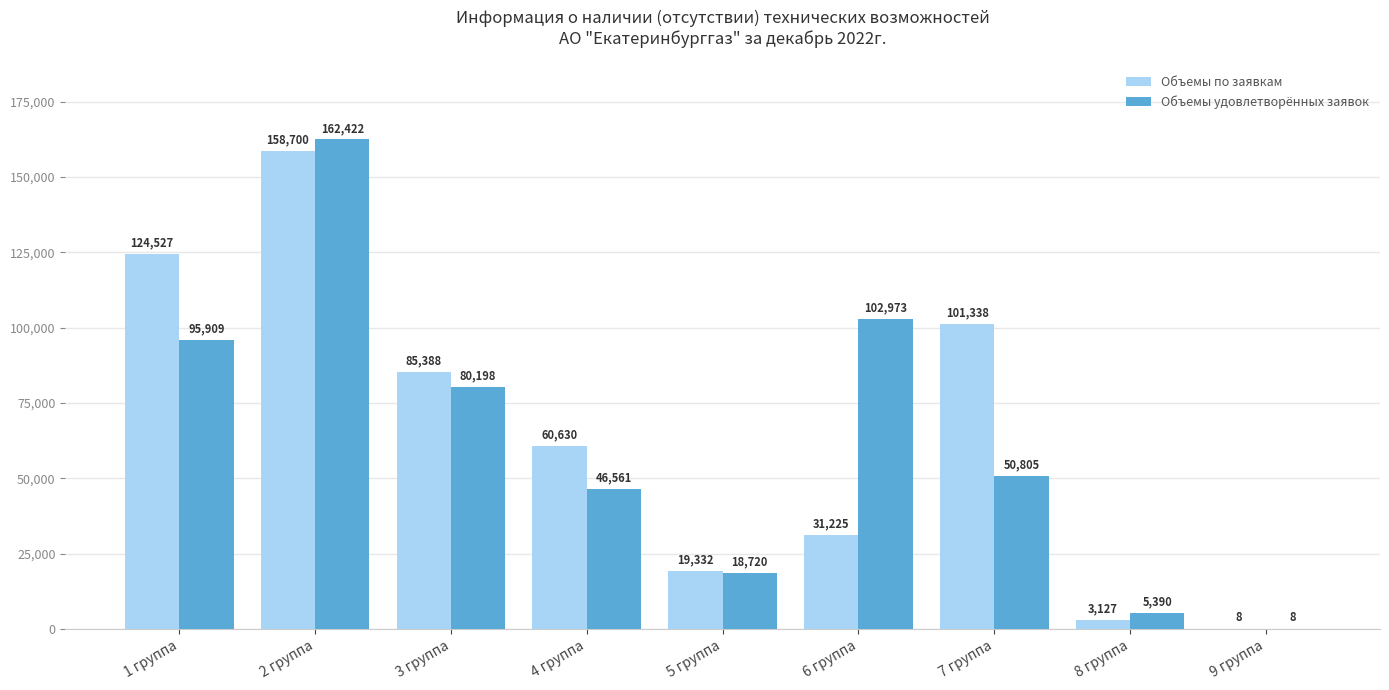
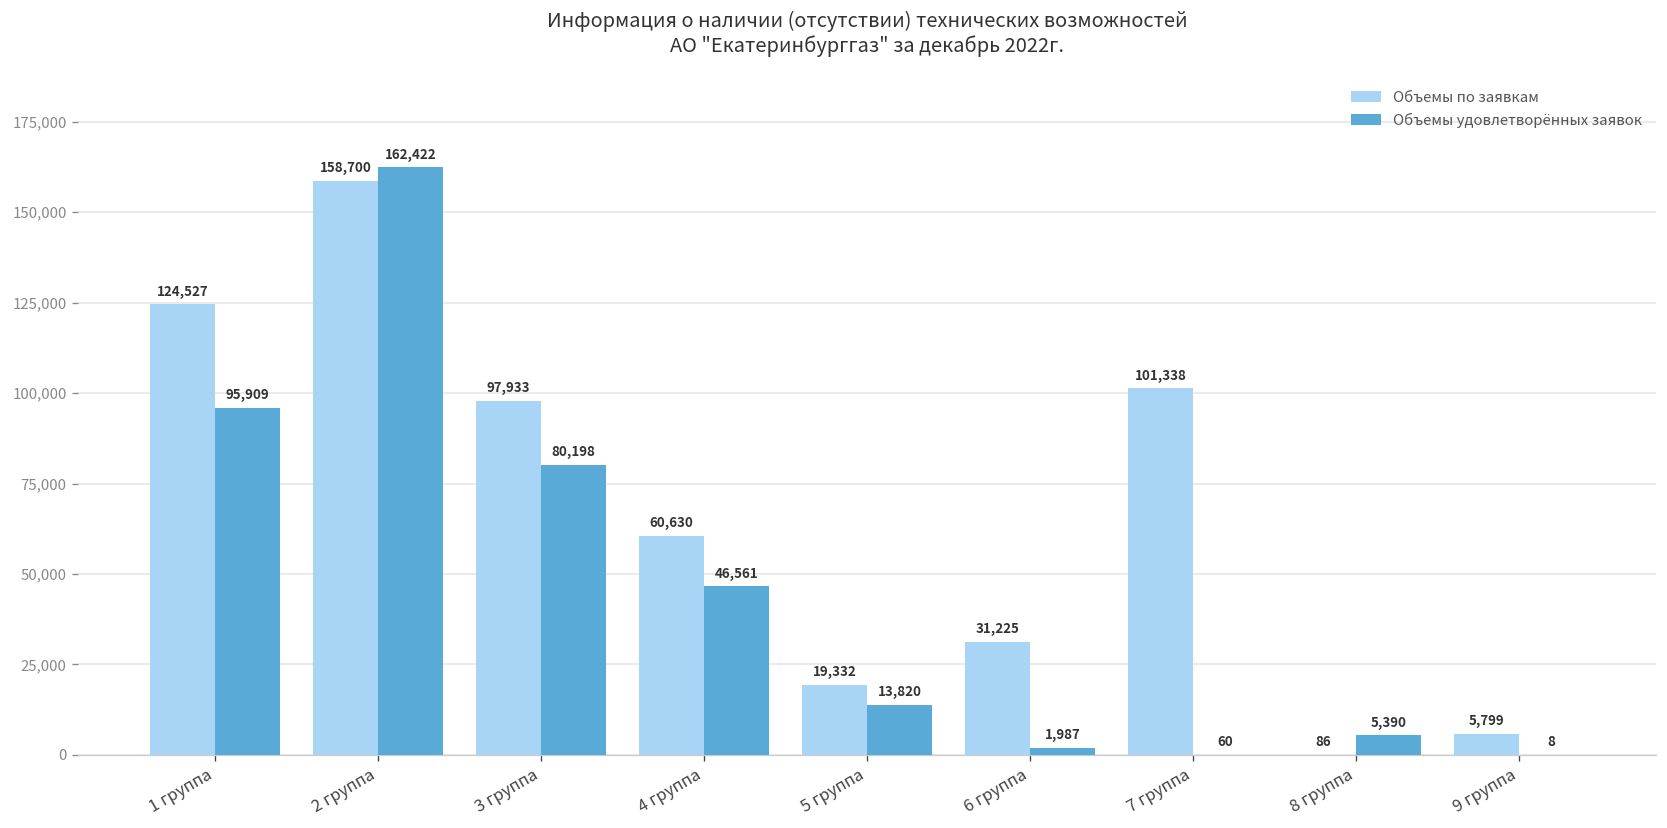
Объемы по заявкам, 3 группа: 85,388 -> 97,933
Объемы удовлетворённых заявок, 5 группа: 18,720 -> 13,820
Объемы удовлетворённых заявок, 6 группа: 102,973 -> 1,987
Объемы удовлетворённых заявок, 7 группа: 50,805 -> 60
Объемы по заявкам, 8 группа: 3,127 -> 86
Объемы по заявкам, 9 группа: 8 -> 5,799
